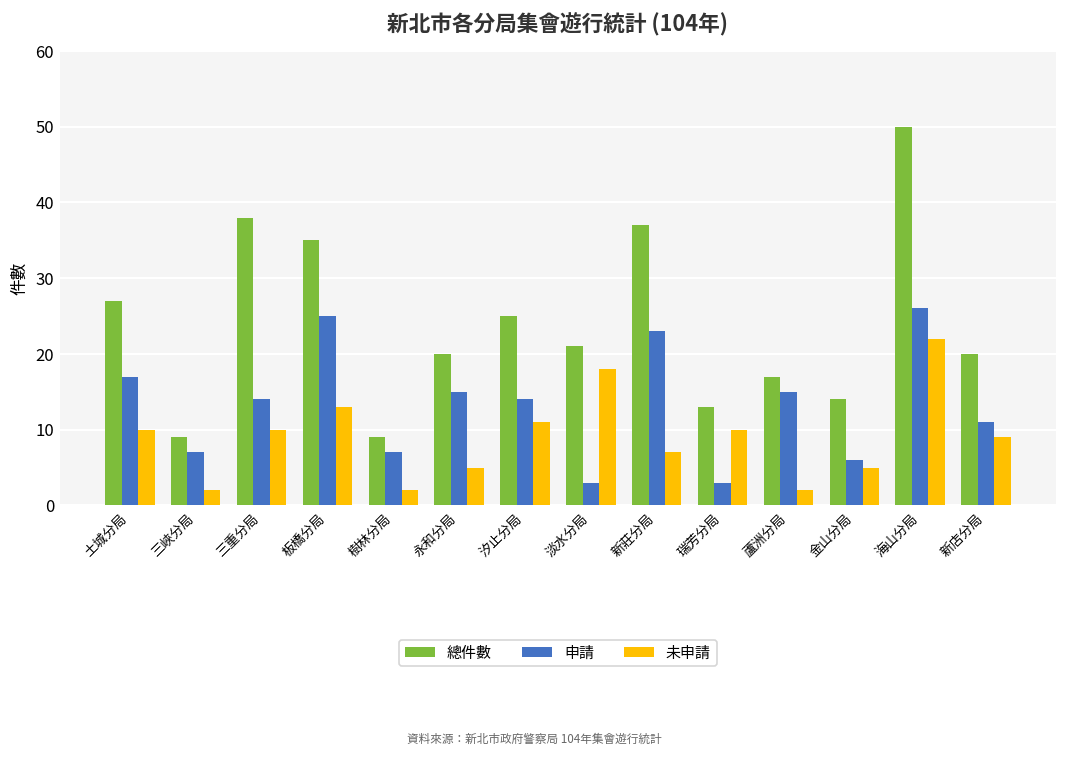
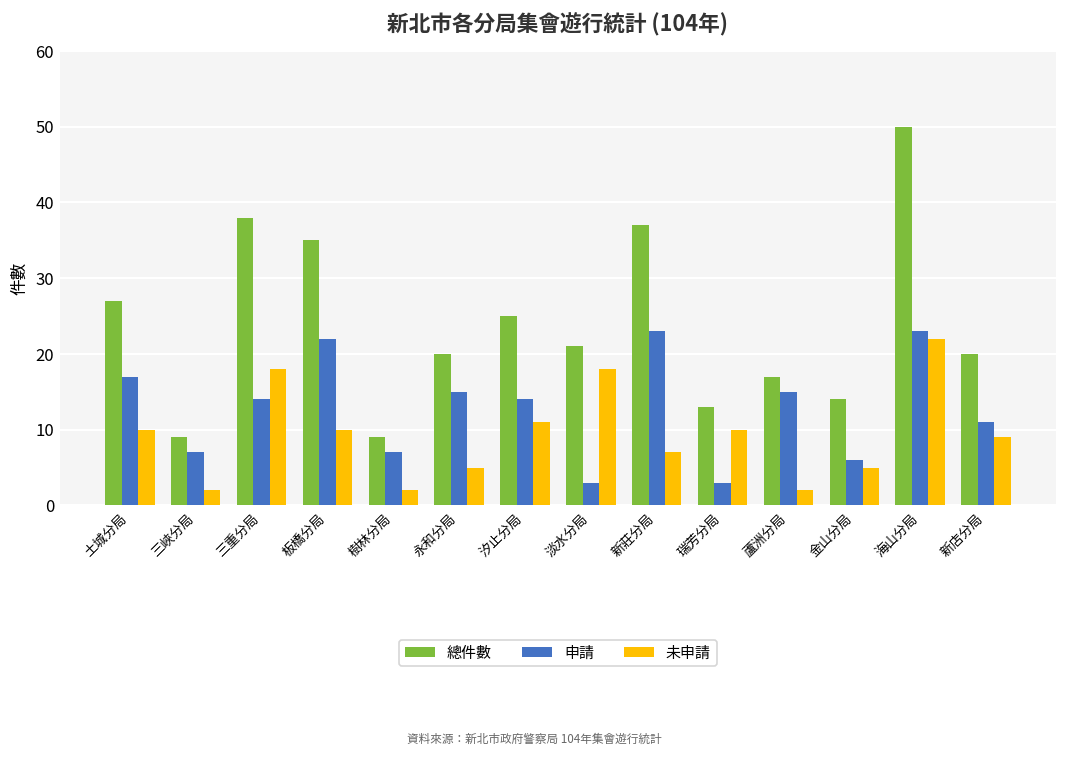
未申請, 三重分局: 10 -> 18
申請, 板橋分局: 25 -> 22
未申請, 板橋分局: 13 -> 10
申請, 海山分局: 26 -> 23
